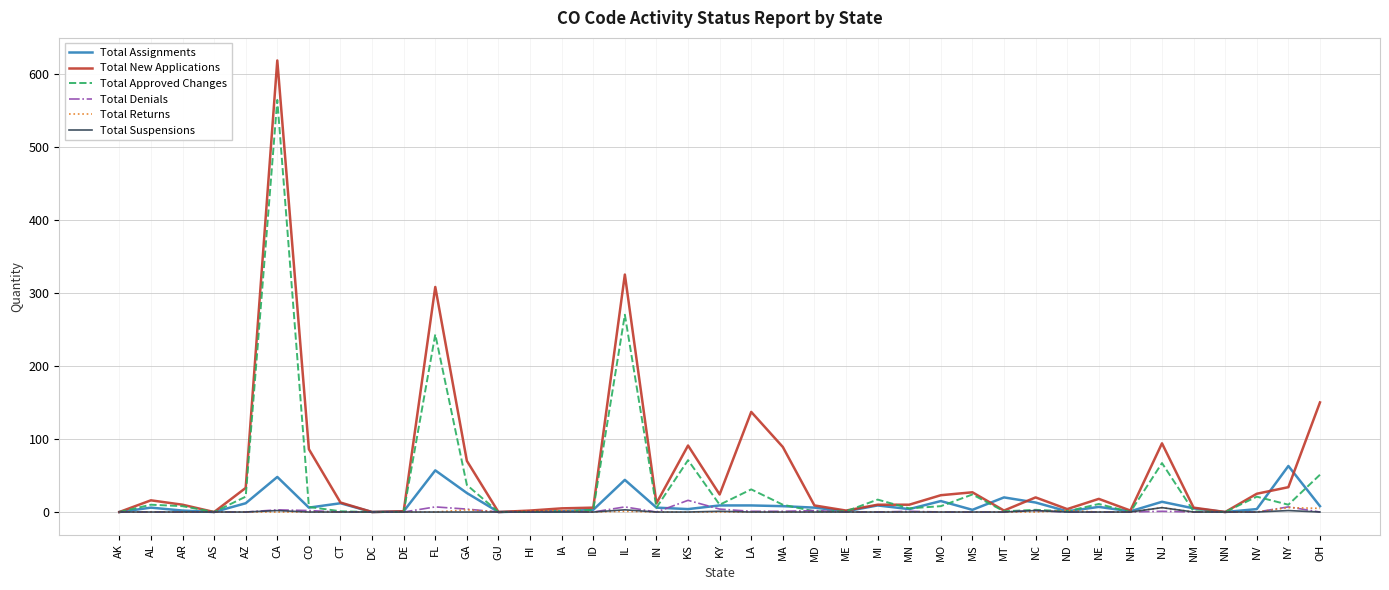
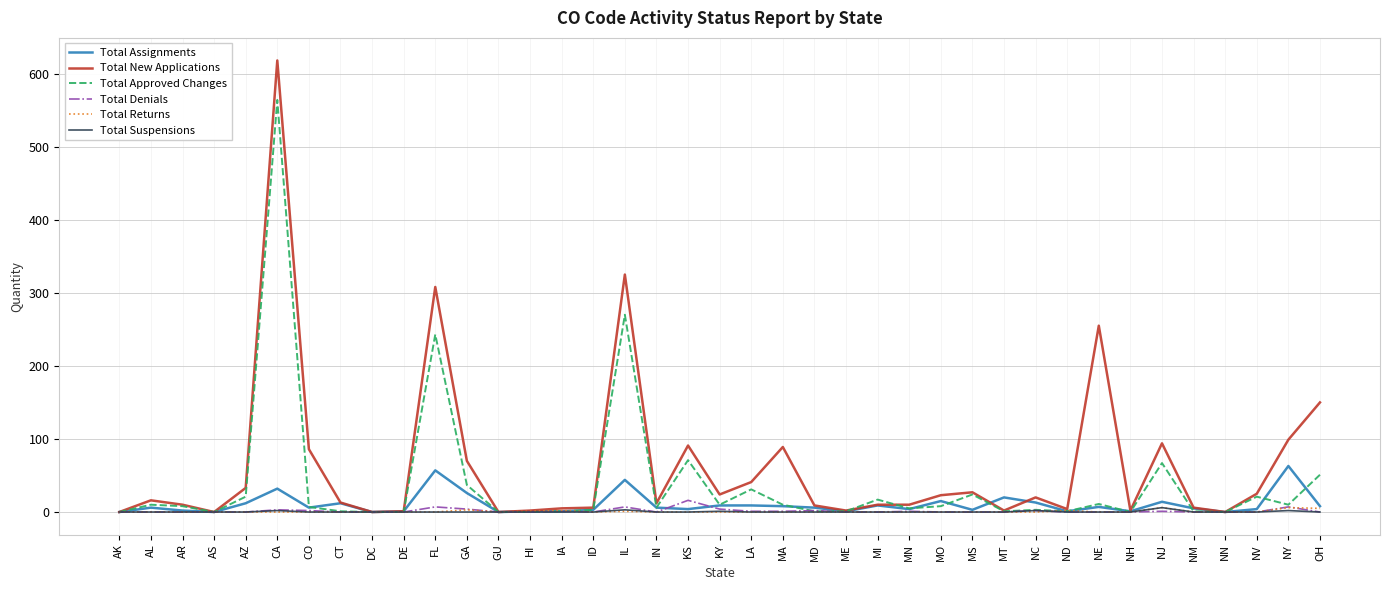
Total Assignments, CA: 50 -> 30
Total New Applications, LA: 140 -> 40
Total New Applications, NE: 20 -> 260
Total New Applications, NY: 30 -> 100
